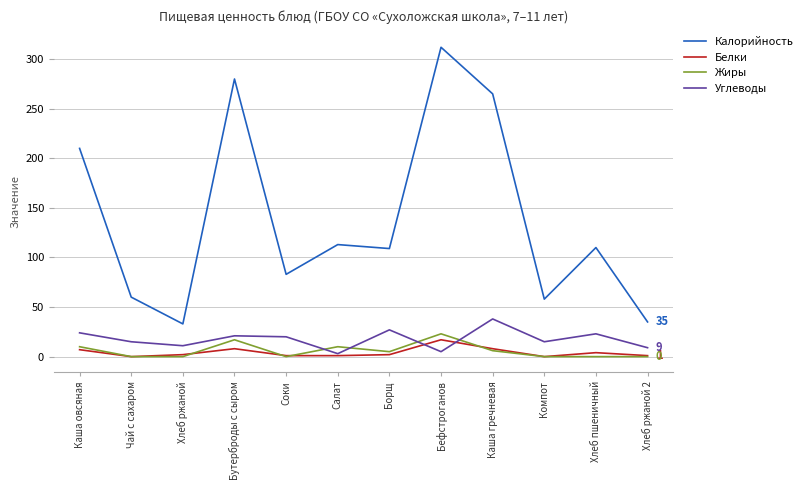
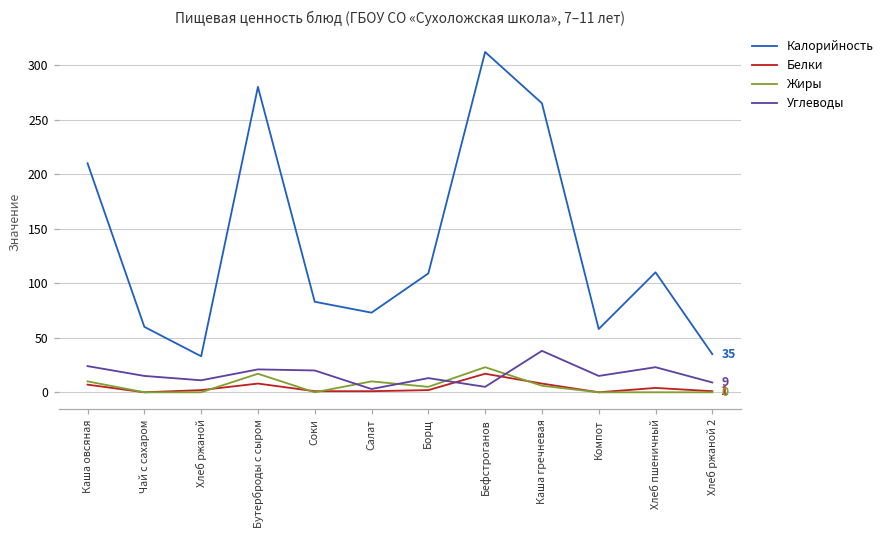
Калорийность, Салат: 110 -> 70
Углеводы, Борщ: 30 -> 10
